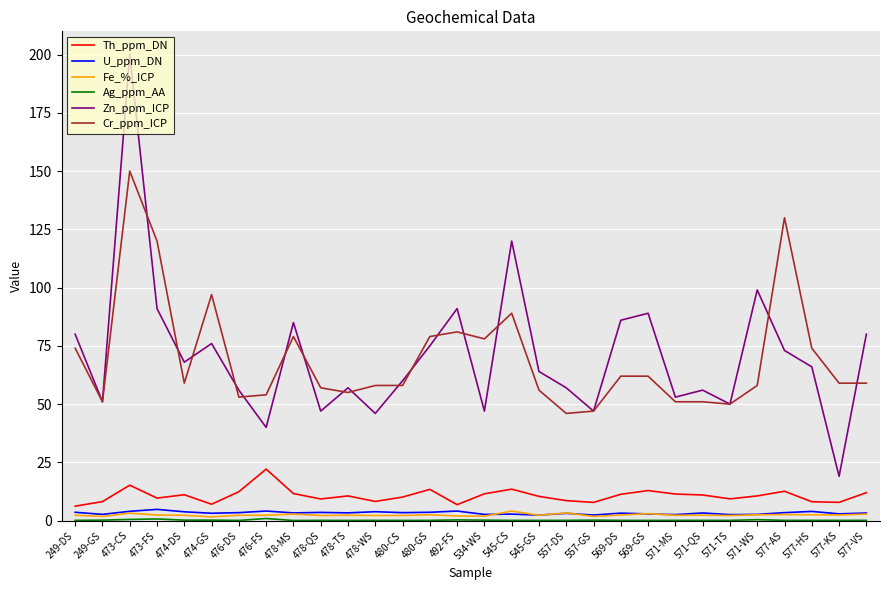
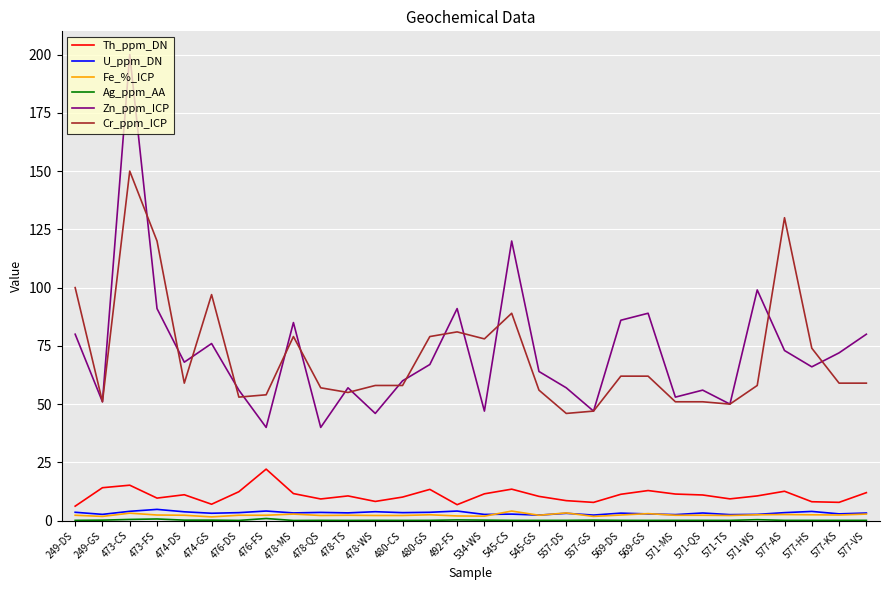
Cr_ppm_ICP, 249-DS: 74 -> 100
Th_ppm_DN, 249-GS: 8 -> 14
Zn_ppm_ICP, 478-QS: 47 -> 40
Zn_ppm_ICP, 480-GS: 75 -> 67
Zn_ppm_ICP, 577-KS: 19 -> 72
